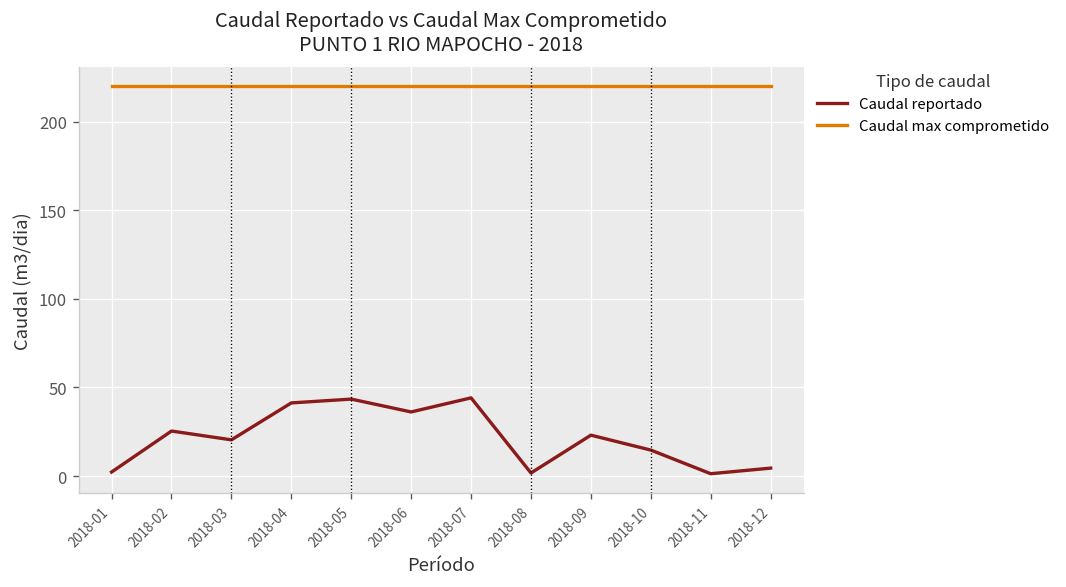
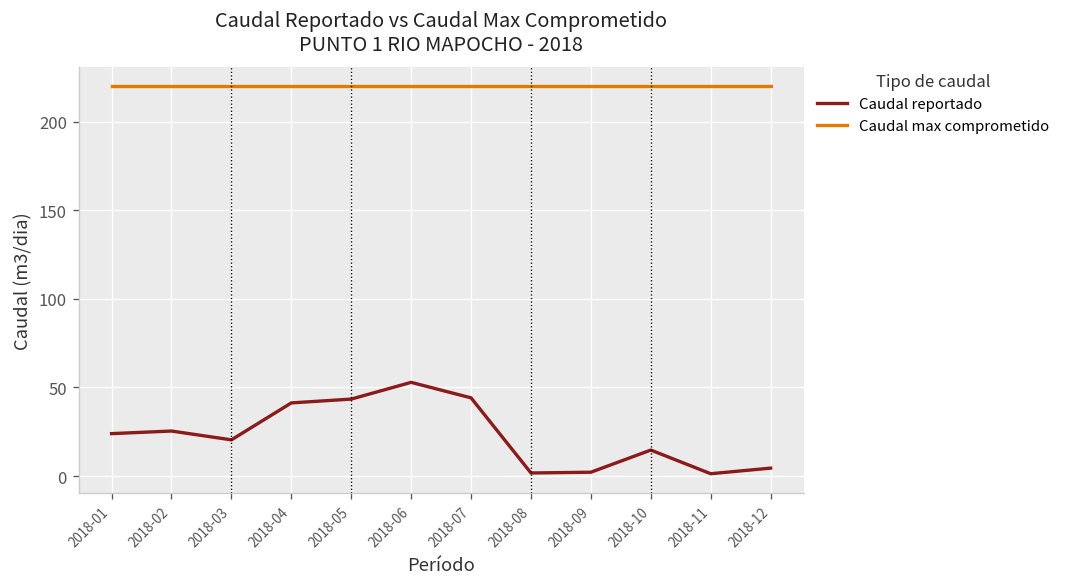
Caudal reportado, 2018-01: 2 -> 24
Caudal reportado, 2018-06: 36 -> 53
Caudal reportado, 2018-09: 23 -> 2
